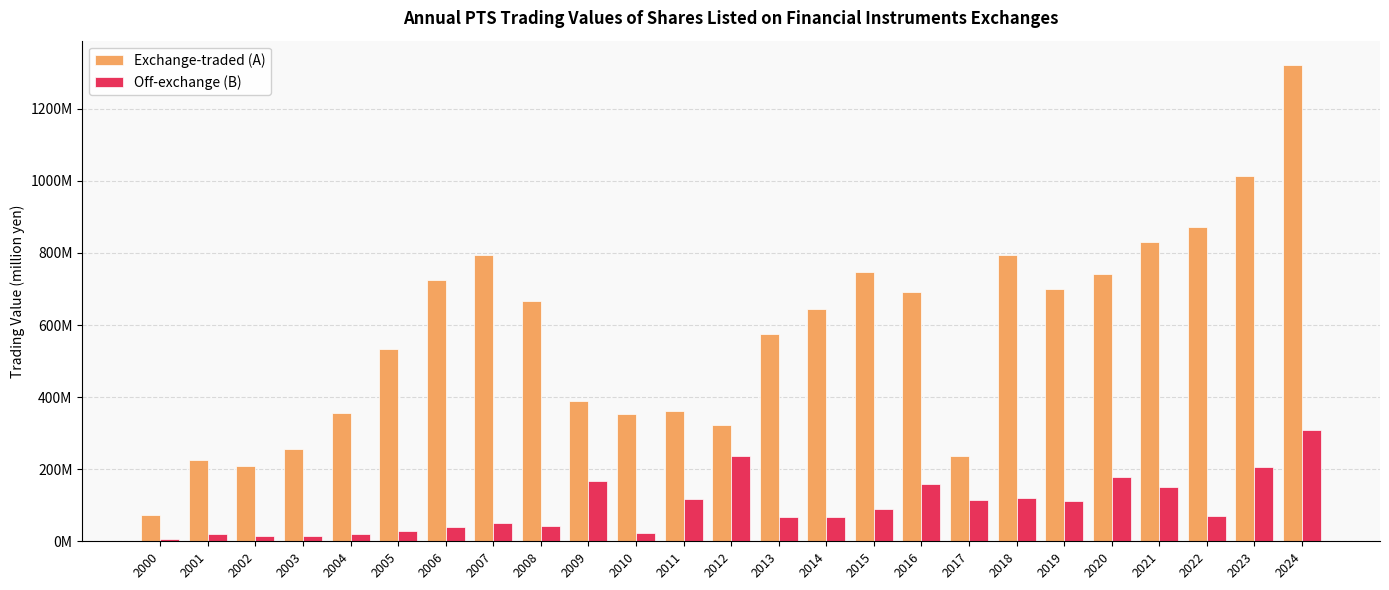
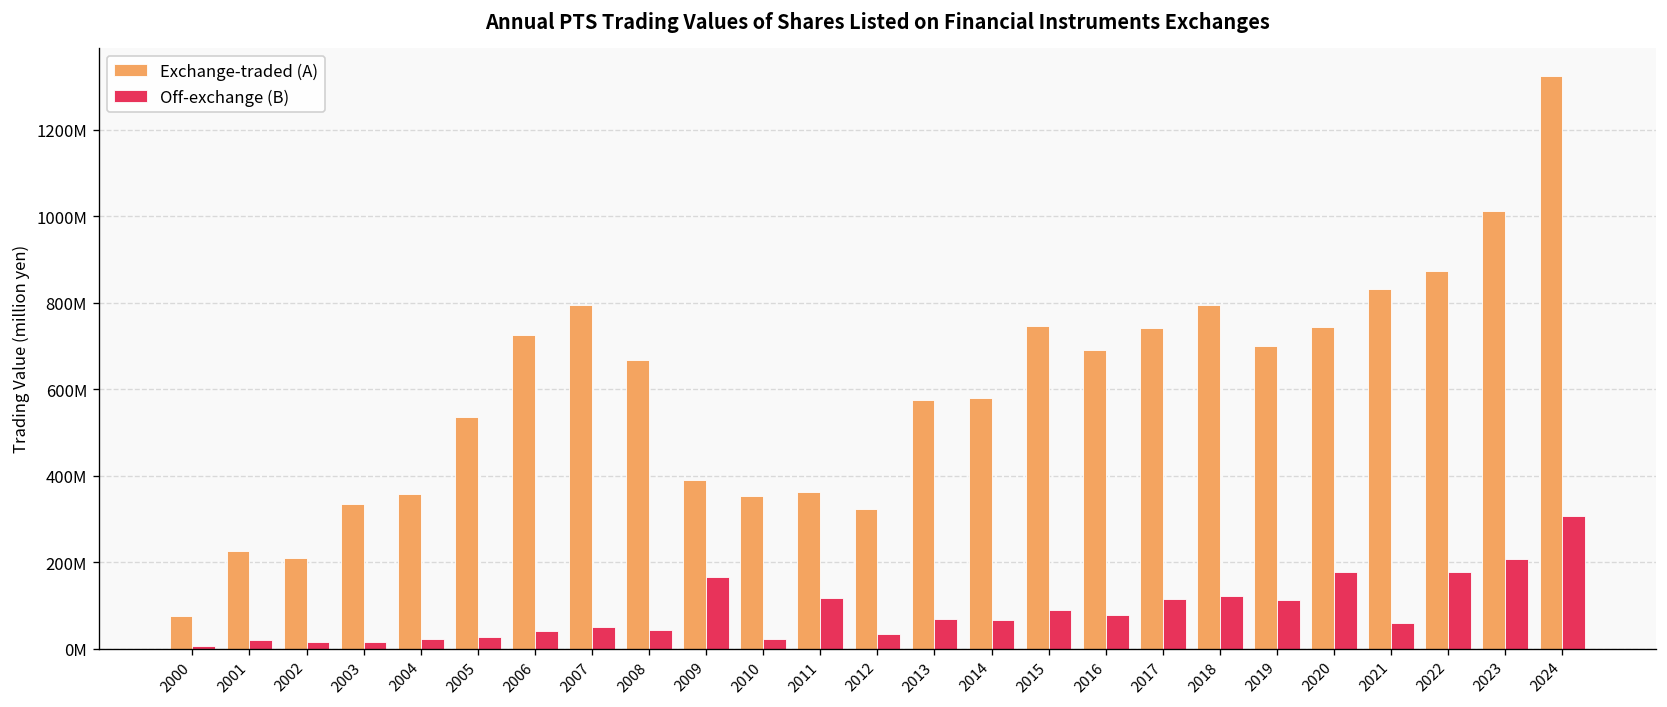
Exchange-traded (A), 2003: 260000000 -> 330000000
Off-exchange (B), 2012: 240000000 -> 30000000
Exchange-traded (A), 2014: 640000000 -> 580000000
Off-exchange (B), 2016: 160000000 -> 80000000
Exchange-traded (A), 2017: 240000000 -> 740000000
Off-exchange (B), 2021: 150000000 -> 60000000
Off-exchange (B), 2022: 70000000 -> 180000000
